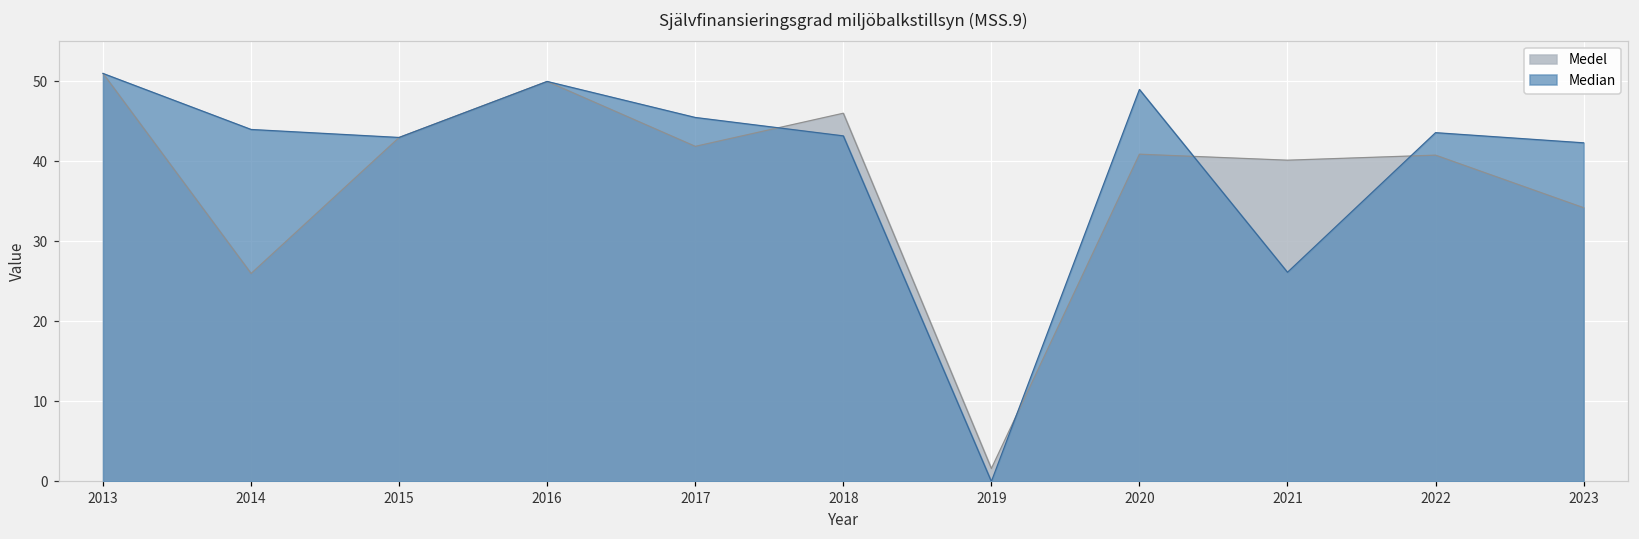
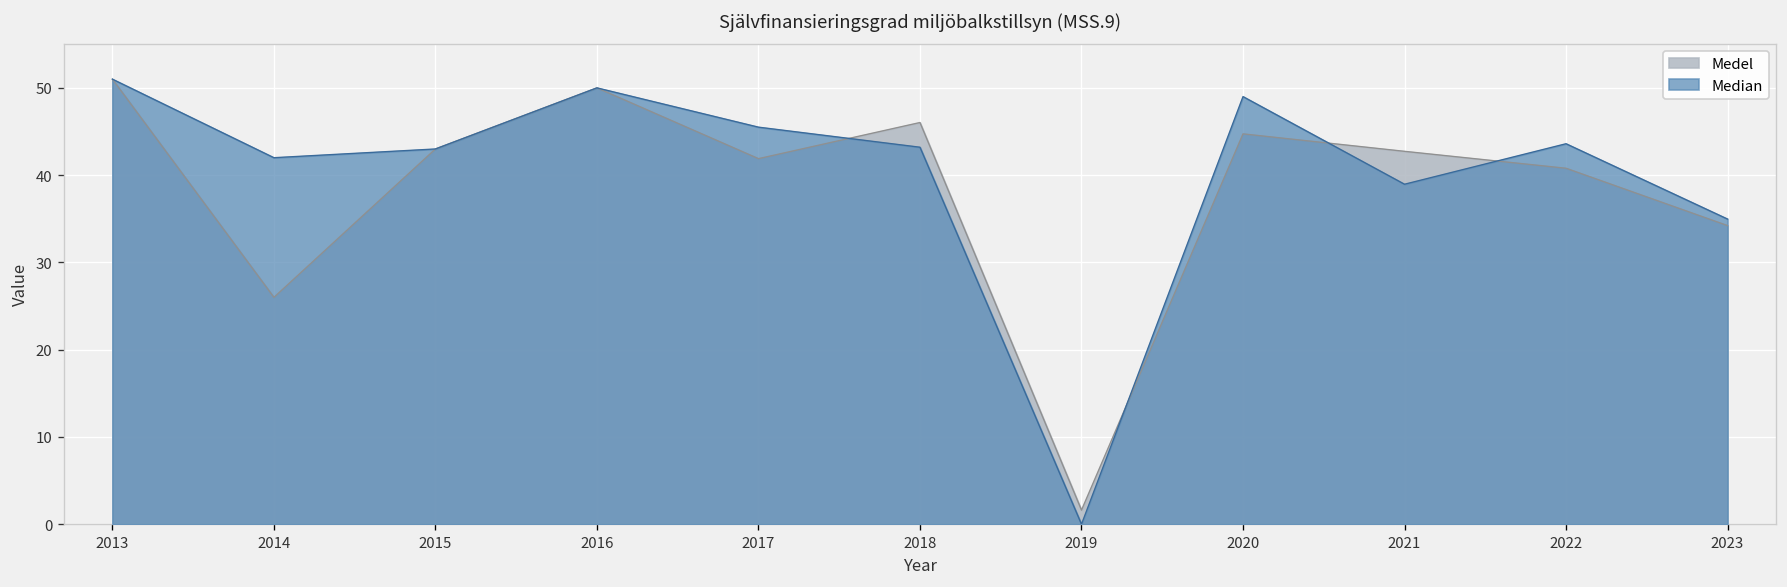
Median, 2014: 44 -> 42
Medel, 2020: 41 -> 45
Medel, 2021: 40 -> 43
Median, 2021: 26 -> 39
Median, 2023: 42 -> 35
